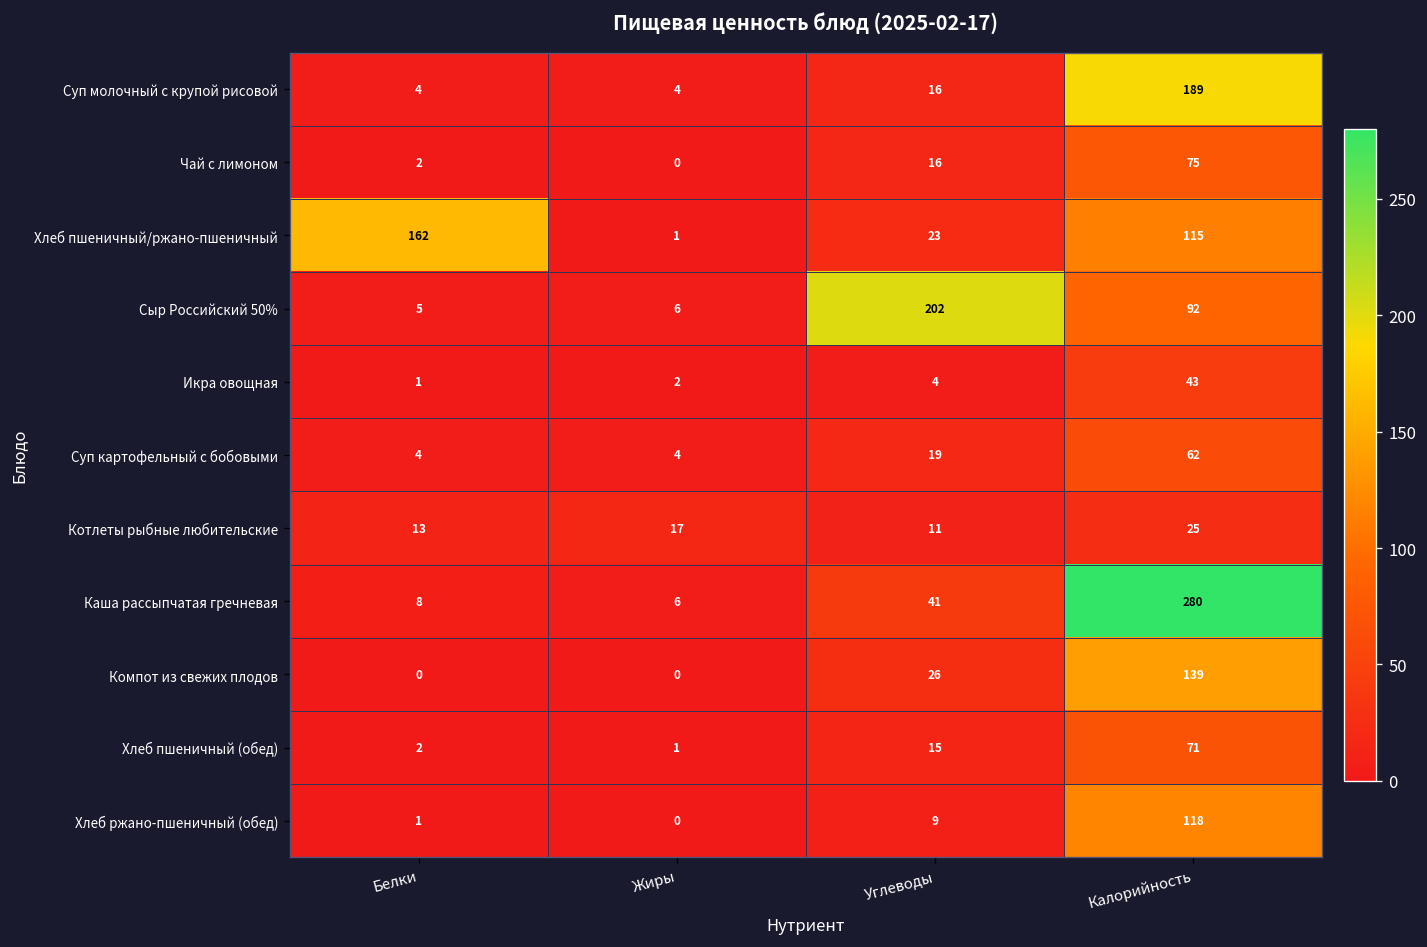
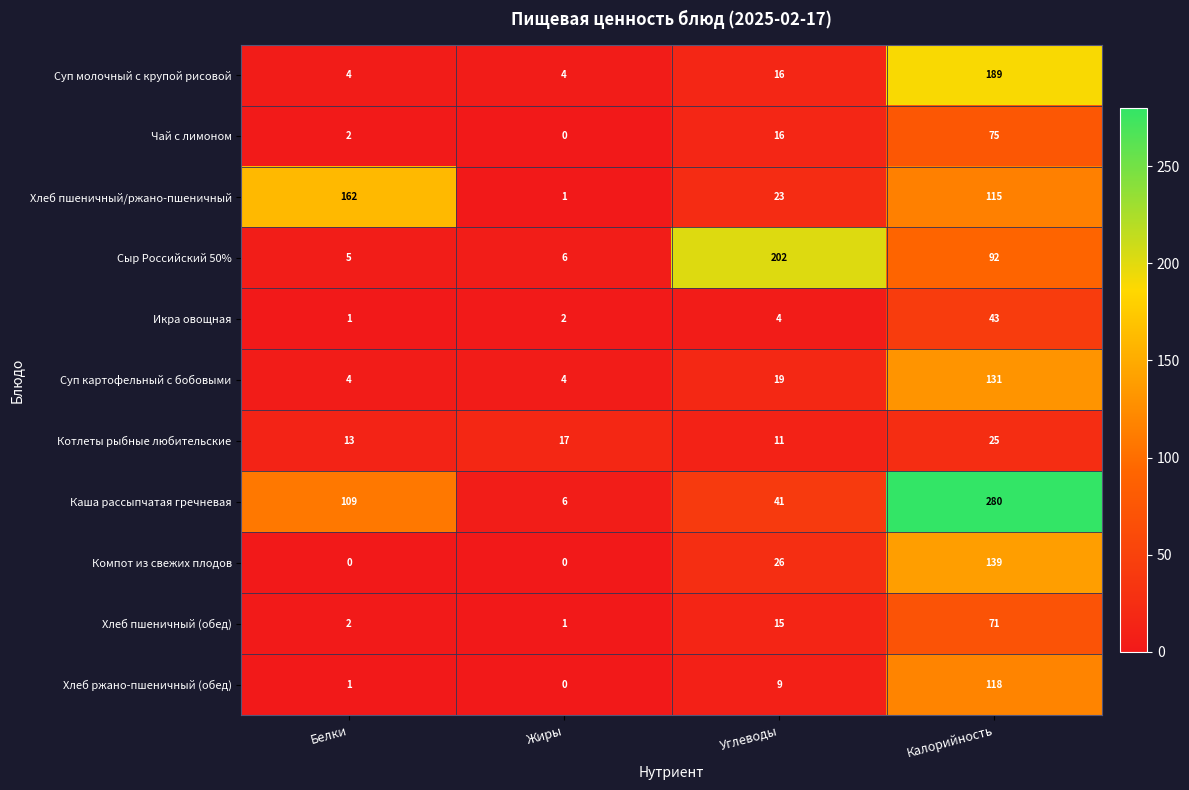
Суп картофельный с бобовыми, Калорийность: 62 -> 131
Каша рассыпчатая гречневая, Белки: 8 -> 109
